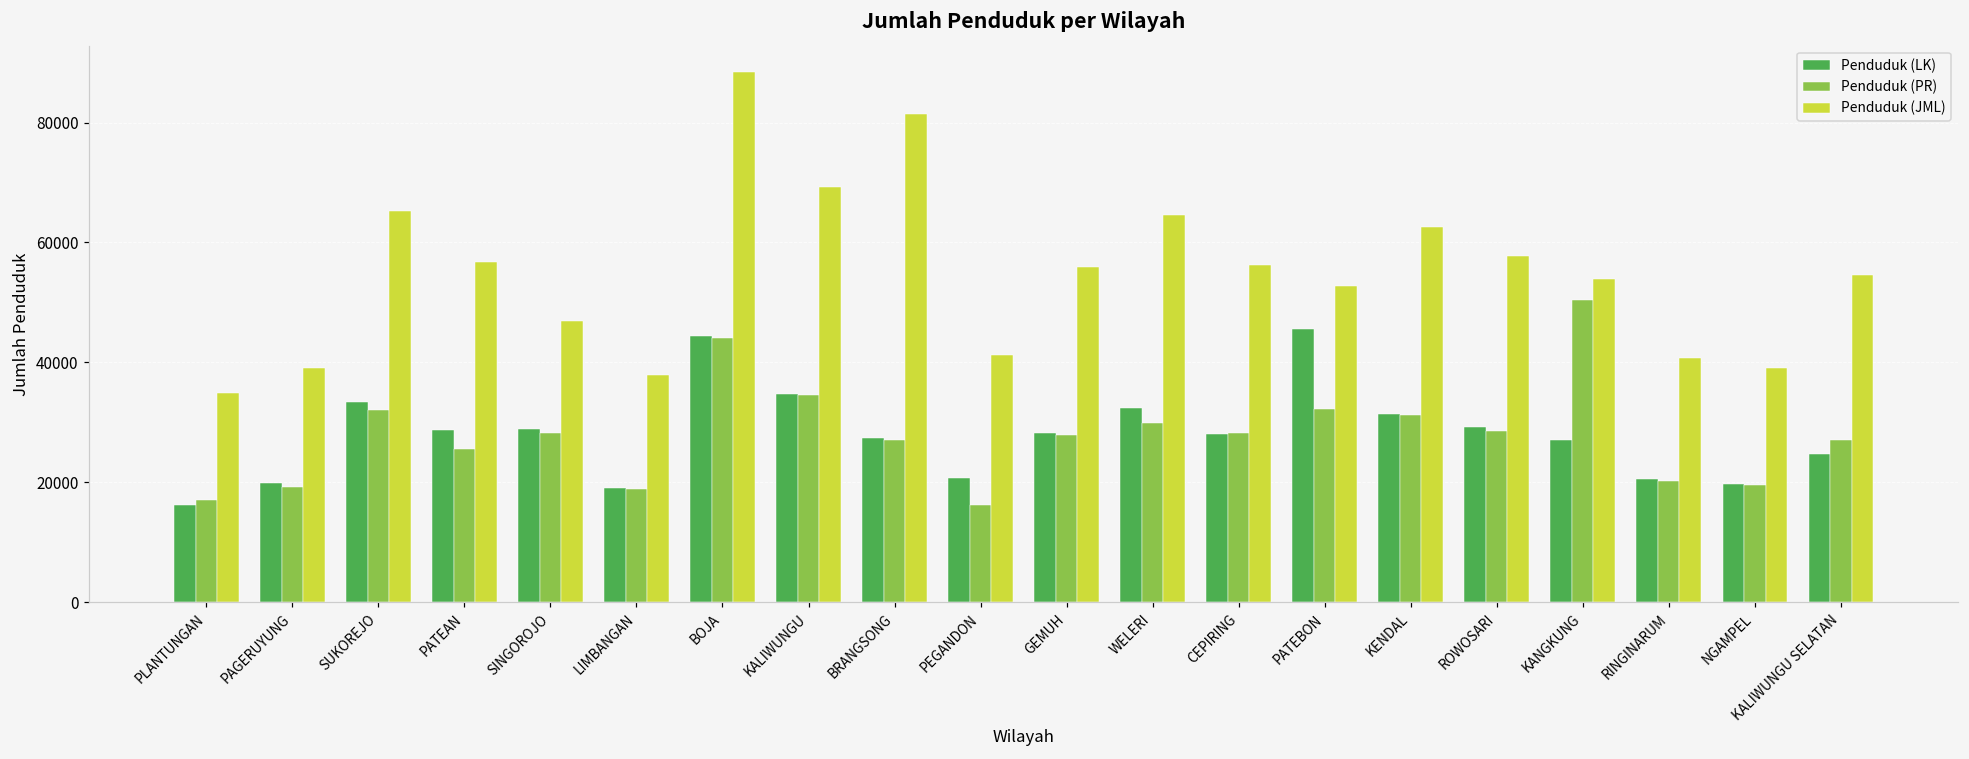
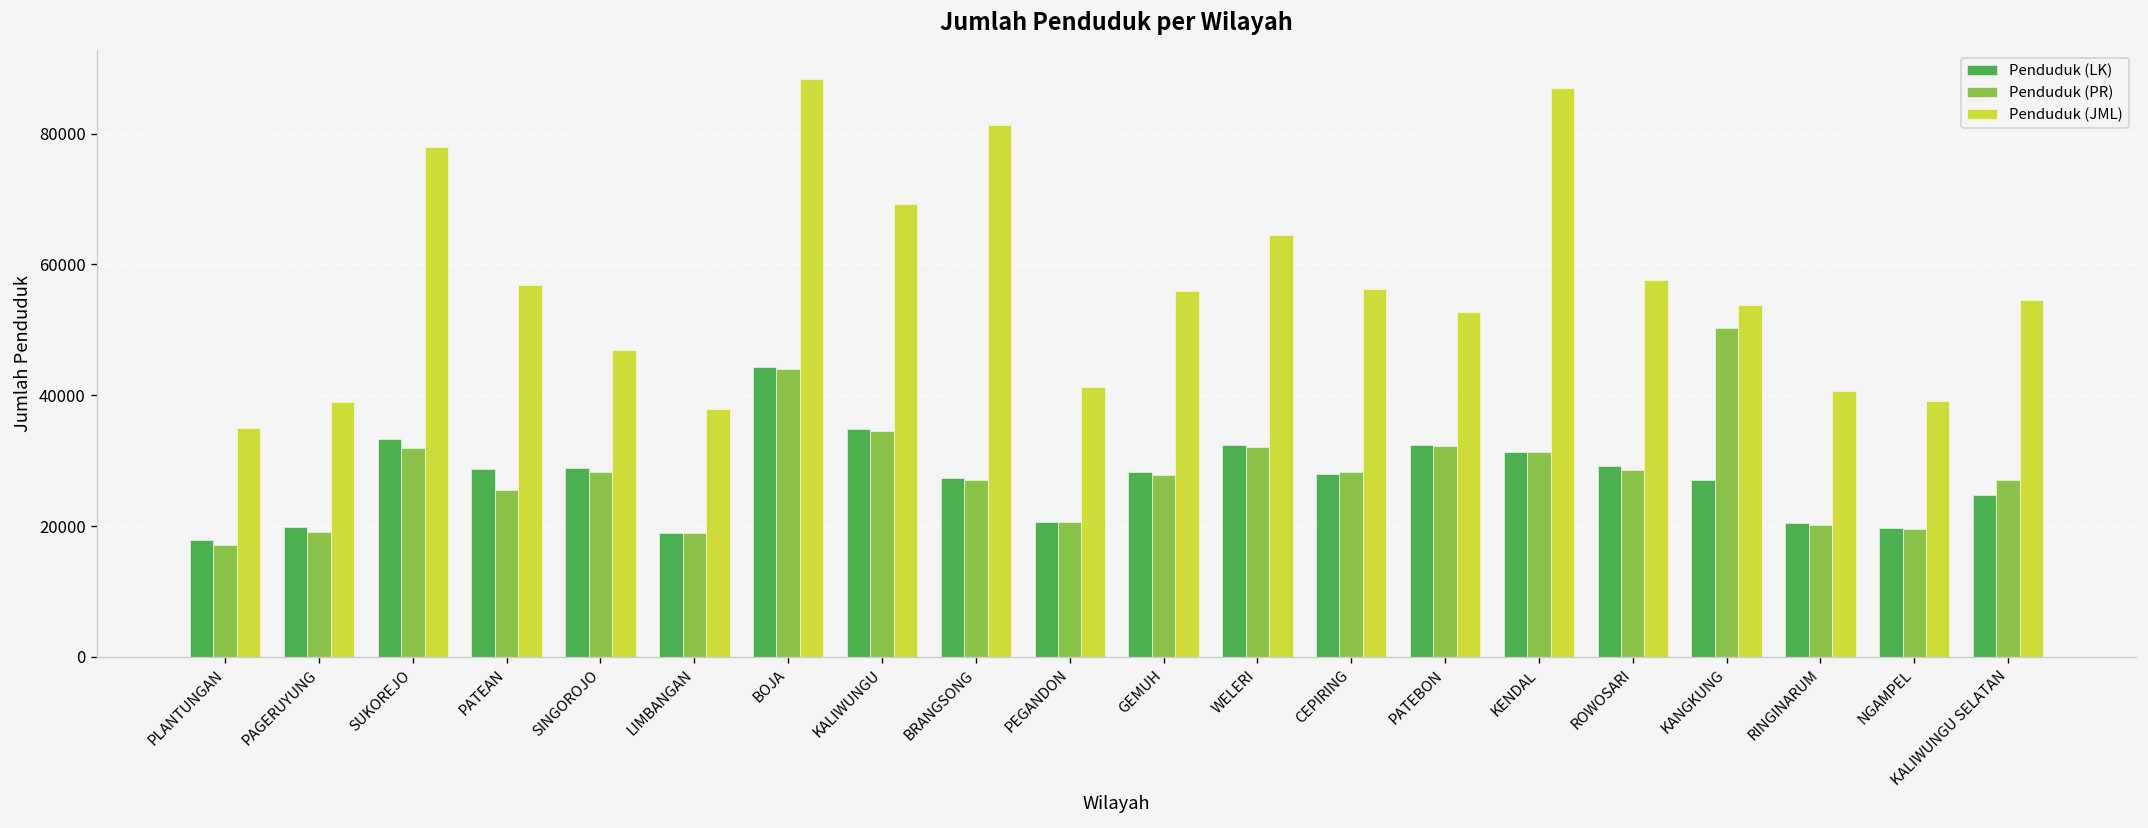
Penduduk (LK), PLANTUNGAN: 16000 -> 18000
Penduduk (JML), SUKOREJO: 65000 -> 78000
Penduduk (PR), PEGANDON: 16000 -> 21000
Penduduk (PR), WELERI: 30000 -> 32000
Penduduk (LK), PATEBON: 46000 -> 32000
Penduduk (JML), KENDAL: 63000 -> 87000
